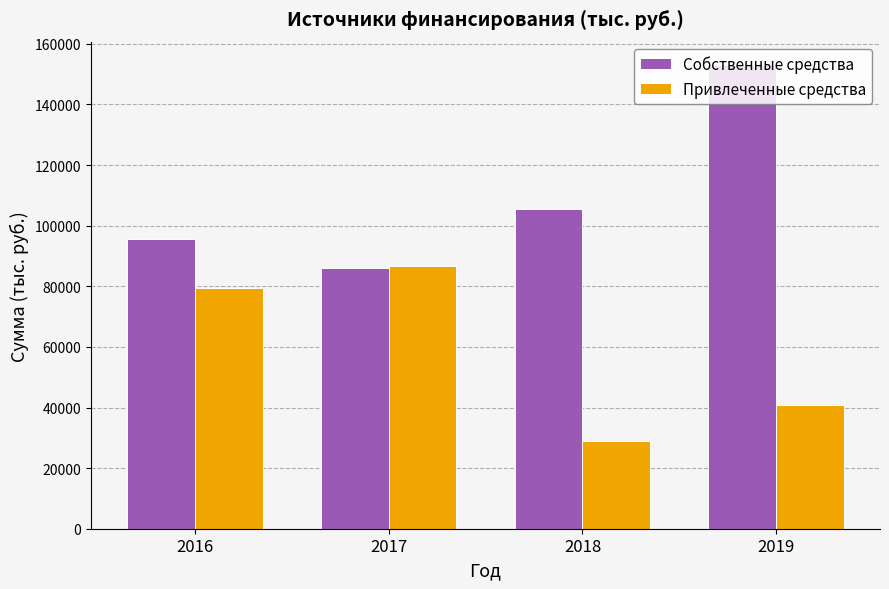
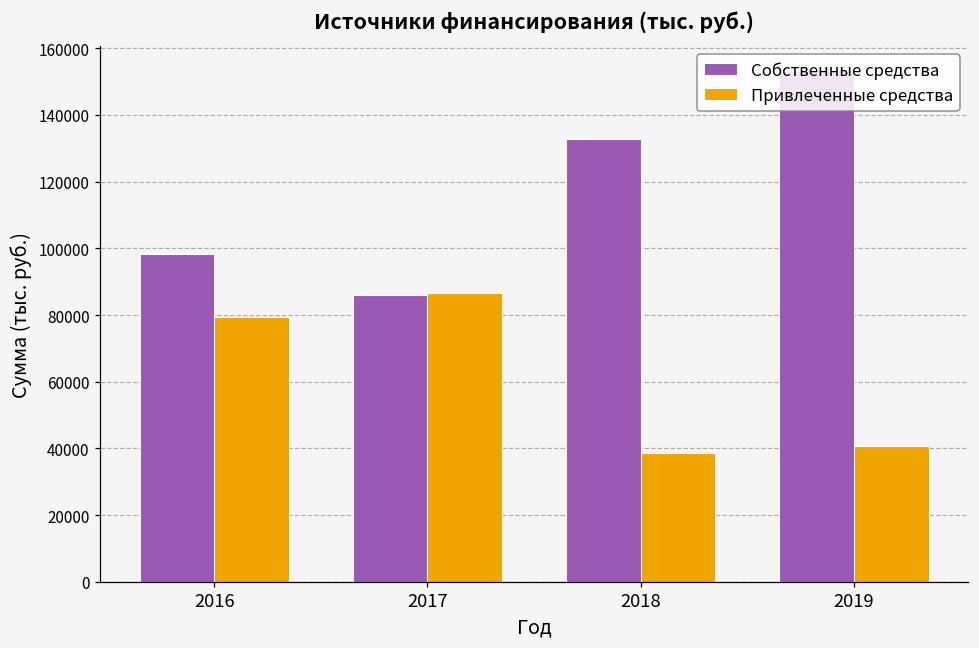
Собственные средства, 2016: 96000 -> 98000
Собственные средства, 2018: 105000 -> 133000
Привлеченные средства, 2018: 29000 -> 39000
